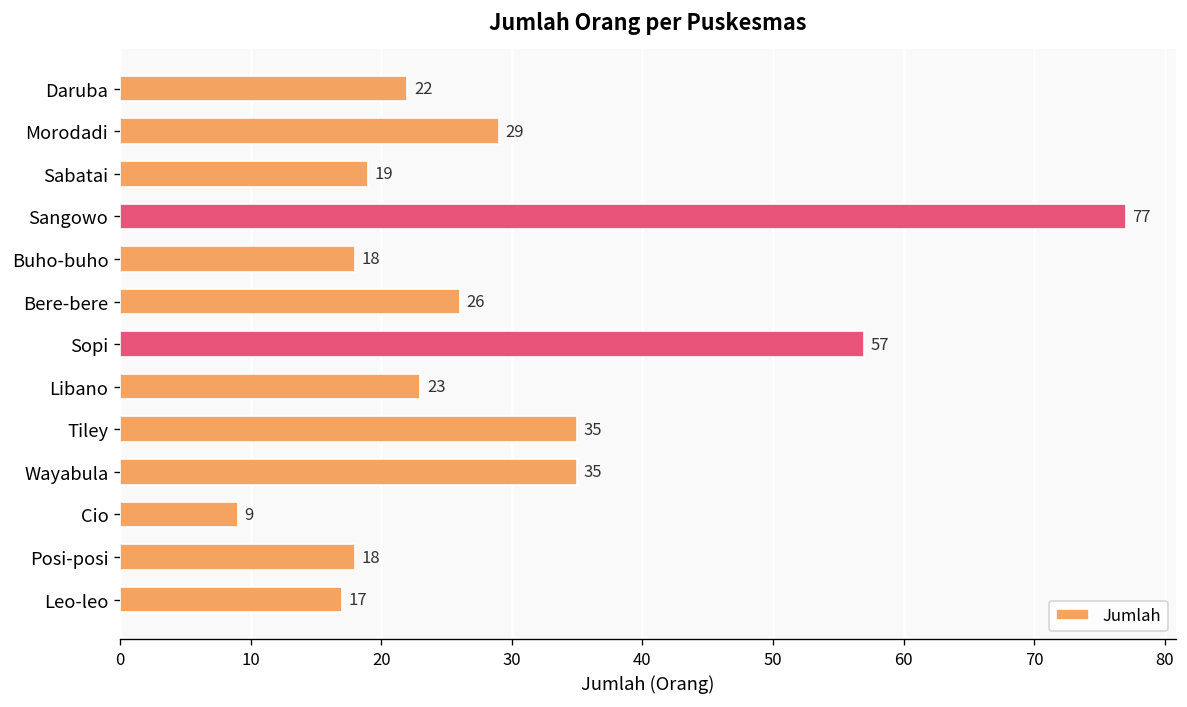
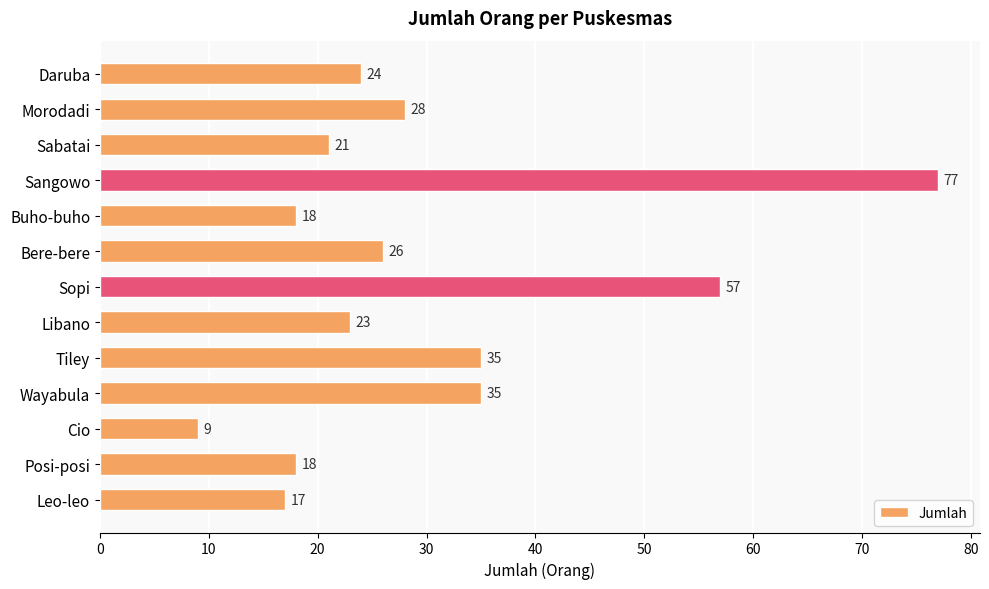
Daruba: 22 -> 24
Morodadi: 29 -> 28
Sabatai: 19 -> 21
